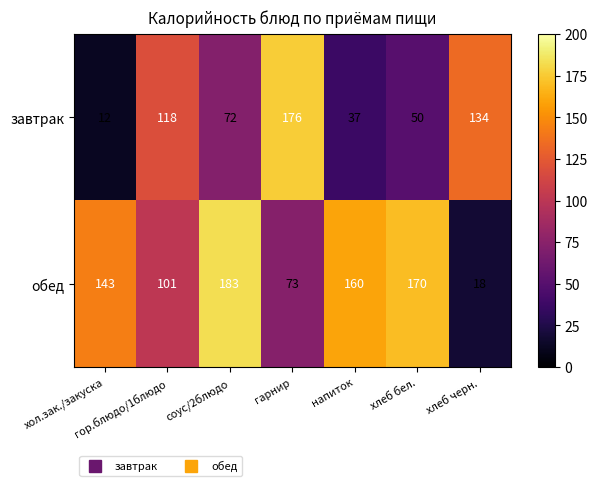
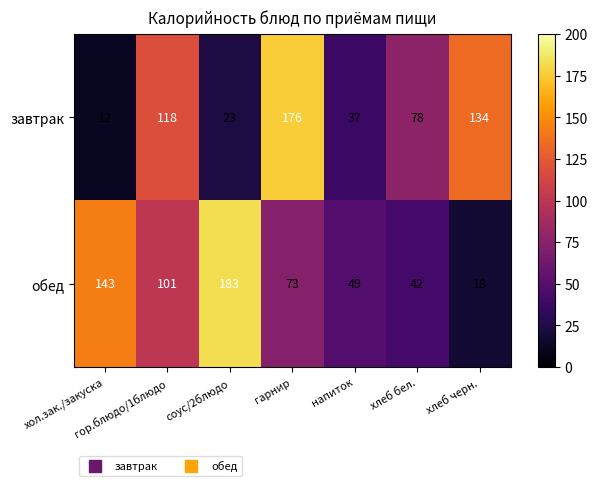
завтрак, соус/2блюдо: 72 -> 23
завтрак, хлеб бел.: 50 -> 78
обед, напиток: 160 -> 49
обед, хлеб бел.: 170 -> 42
